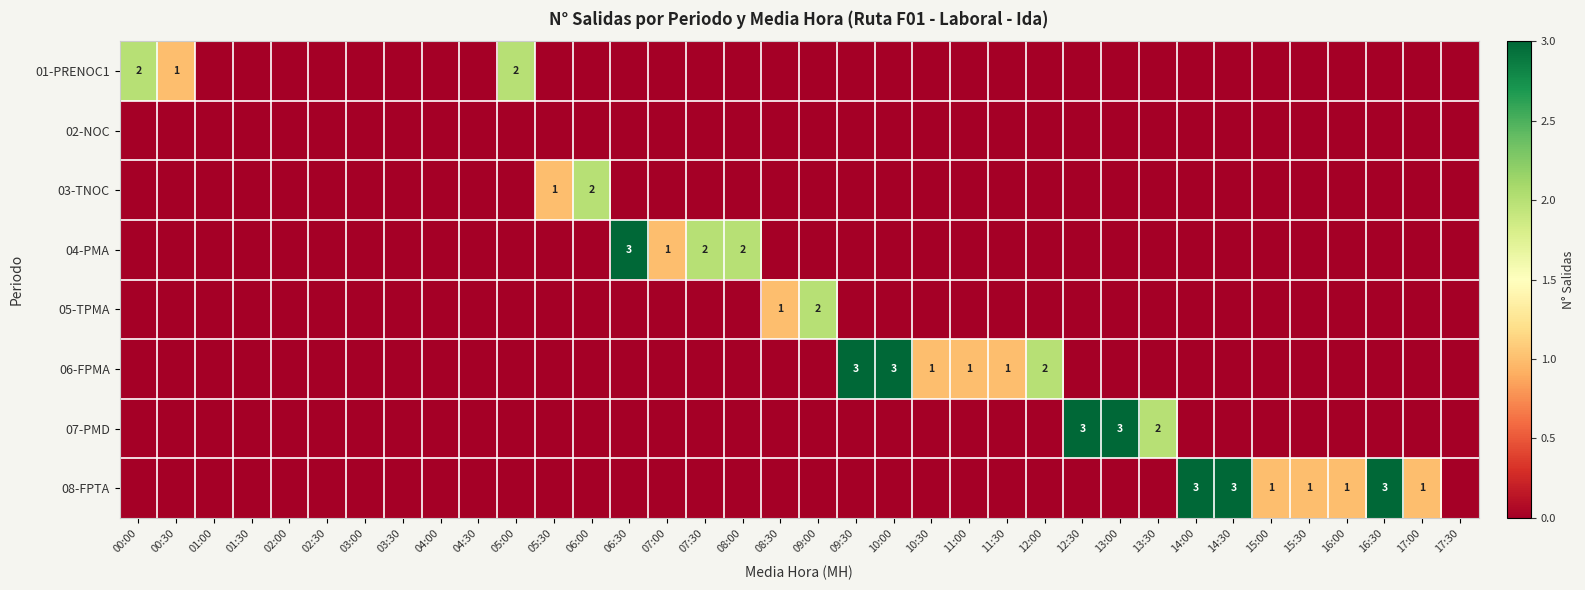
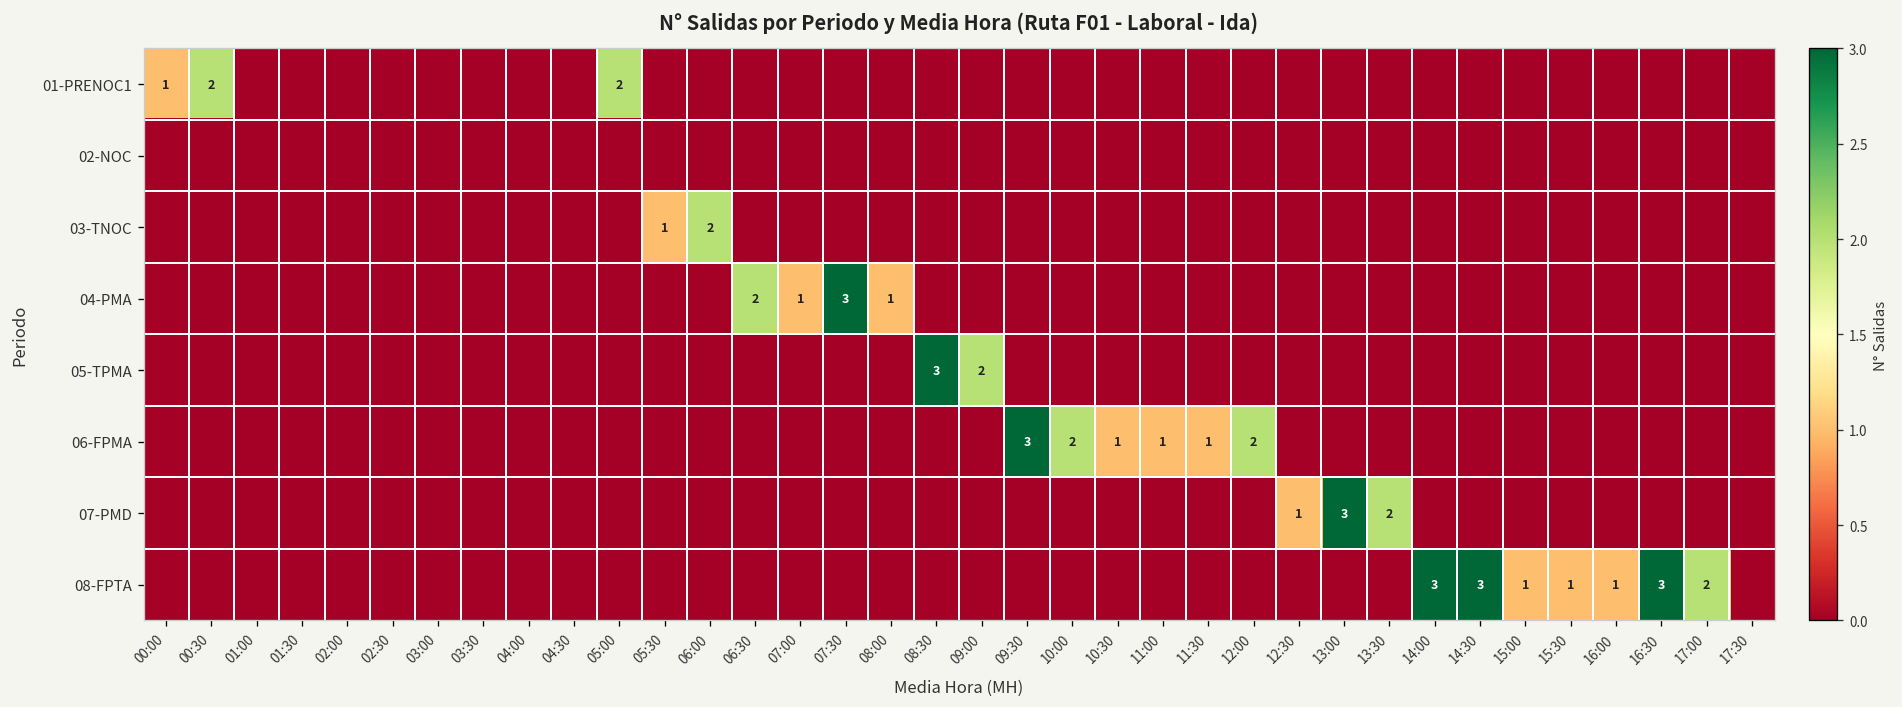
01-PRENOC1, 00:00: 2 -> 1
01-PRENOC1, 00:30: 1 -> 2
04-PMA, 06:30: 3 -> 2
04-PMA, 07:30: 2 -> 3
04-PMA, 08:00: 2 -> 1
05-TPMA, 08:30: 1 -> 3
06-FPMA, 10:00: 3 -> 2
07-PMD, 12:30: 3 -> 1
08-FPTA, 17:00: 1 -> 2
